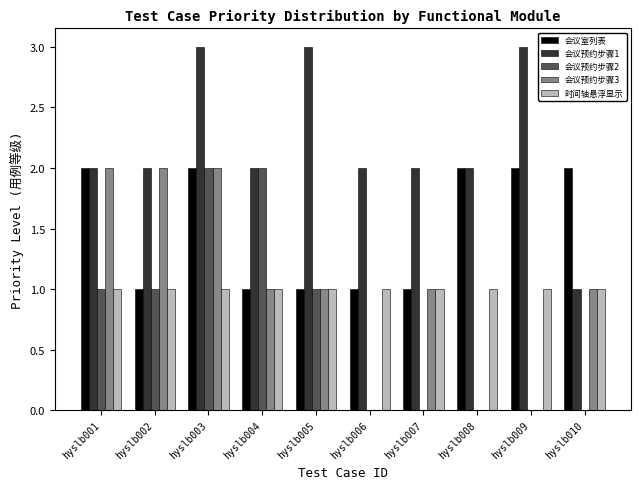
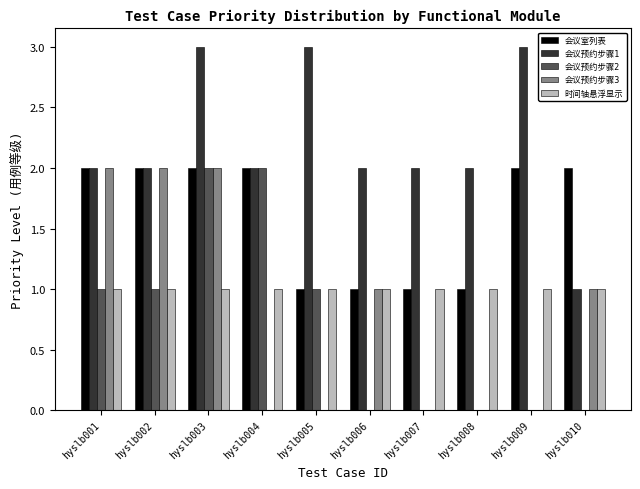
会议室列表, hyslb002: 1 -> 2
会议室列表, hyslb004: 1 -> 2
会议预约步骤3, hyslb004: 1 -> 0
会议预约步骤3, hyslb005: 1 -> 0
会议预约步骤3, hyslb006: 0 -> 1
会议预约步骤3, hyslb007: 1 -> 0
会议室列表, hyslb008: 2 -> 1
